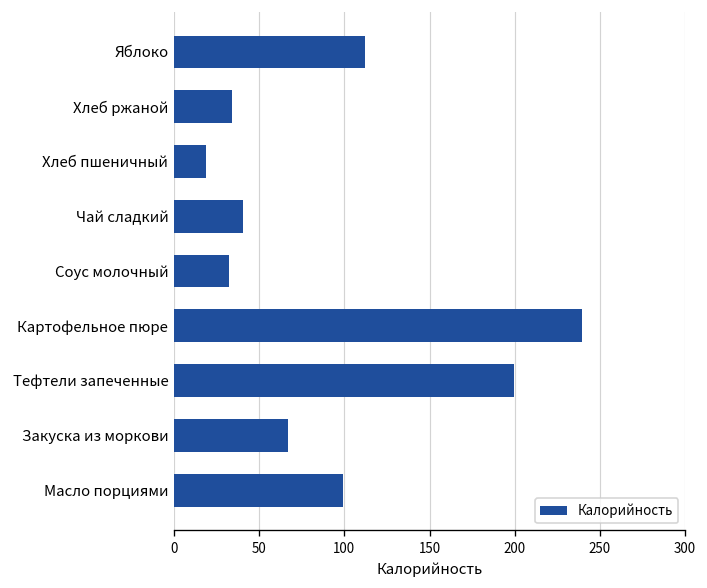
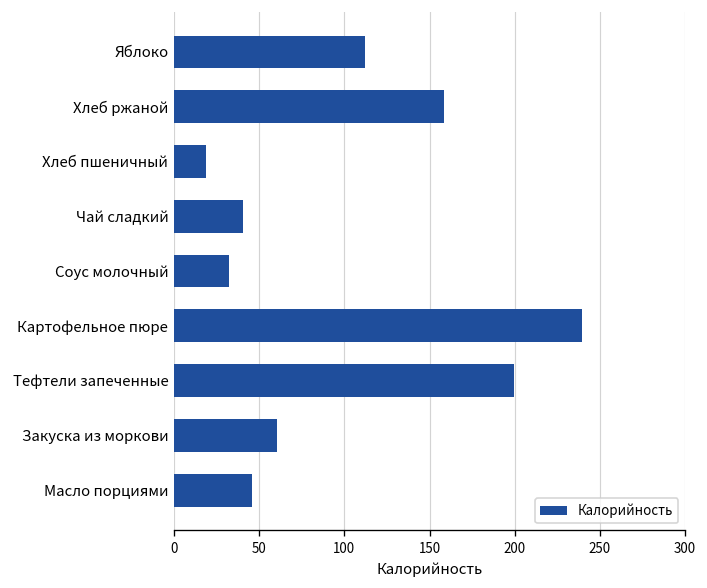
Хлеб ржаной: 34 -> 158
Закуска из моркови: 67 -> 61
Масло порциями: 99 -> 46
